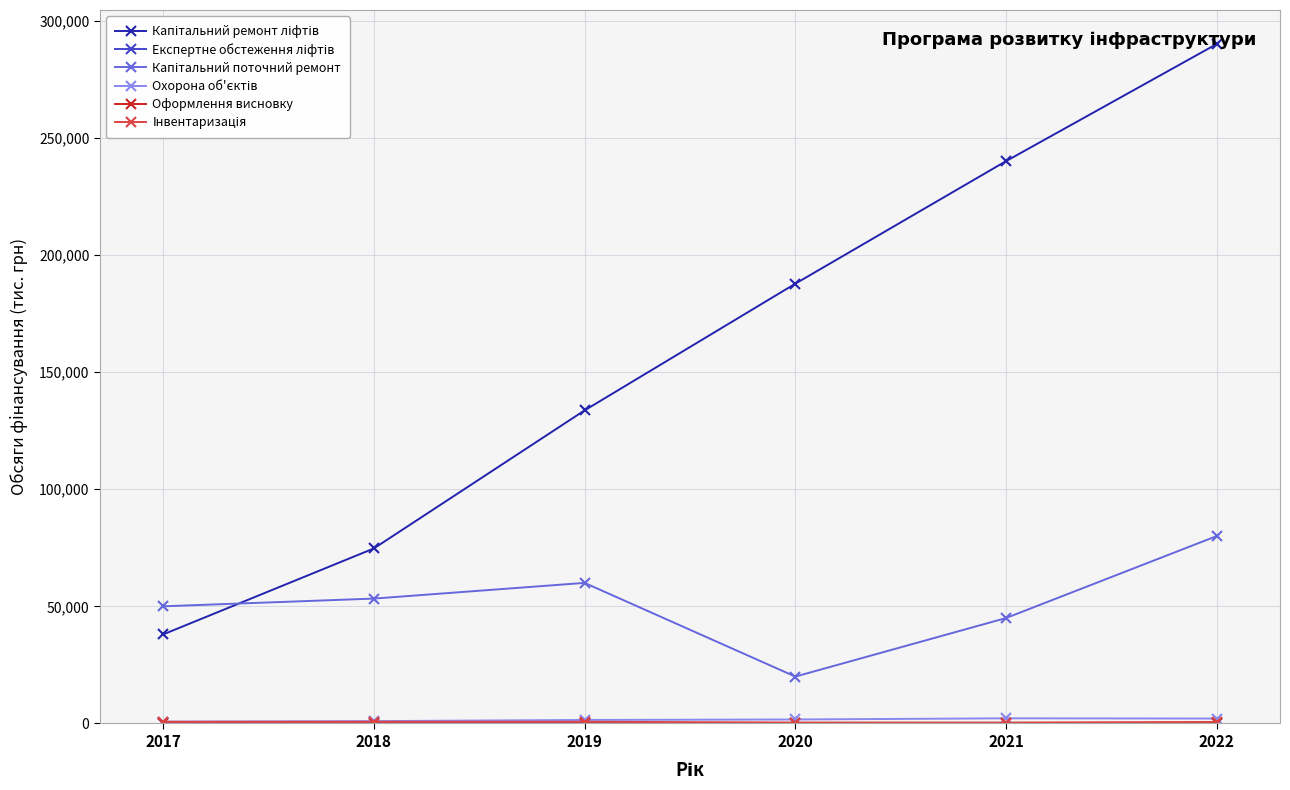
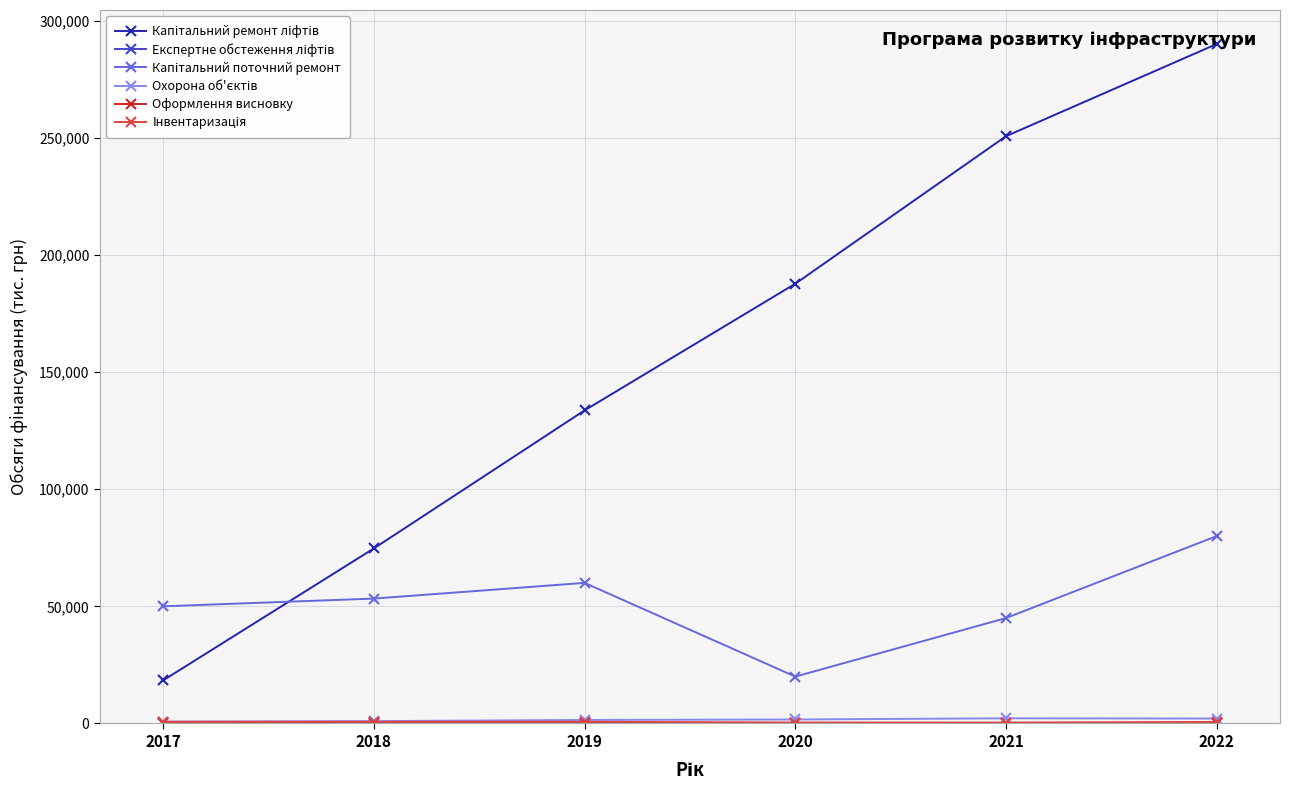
Капітальний ремонт ліфтів, 2017: 38,000 -> 18,000
Капітальний ремонт ліфтів, 2021: 240,000 -> 251,000
